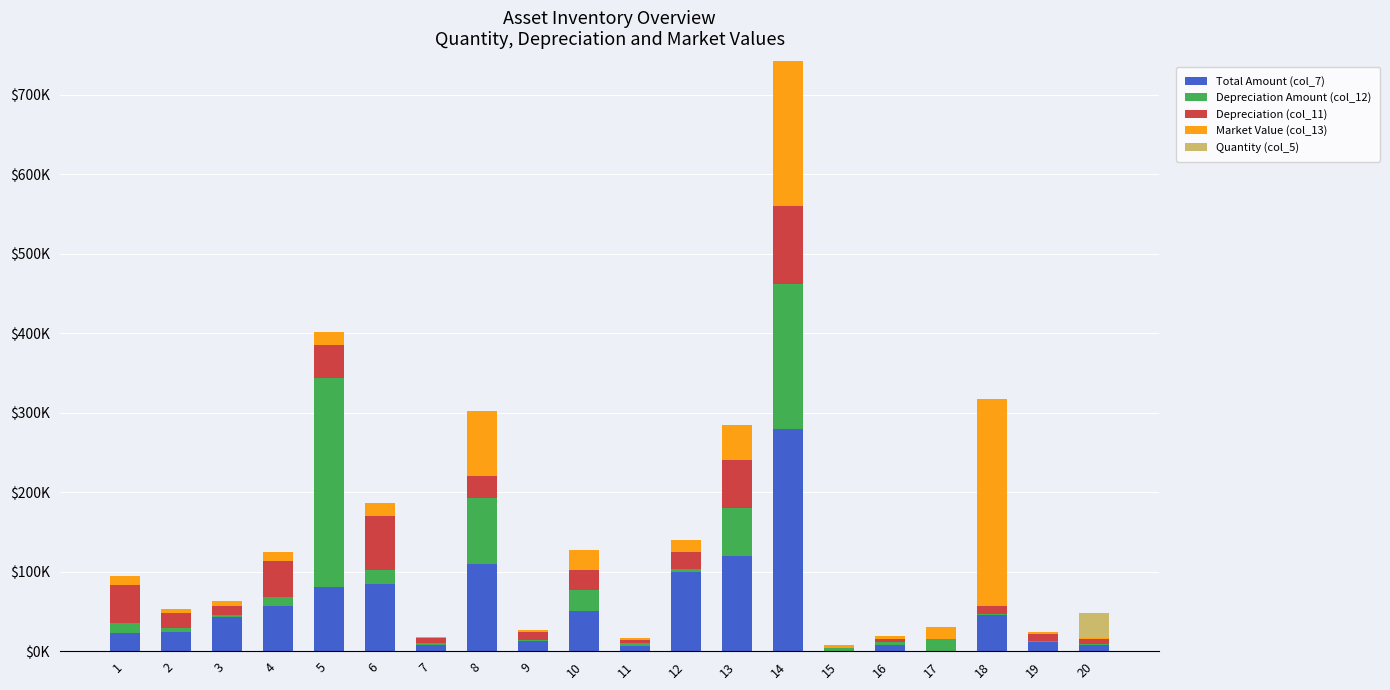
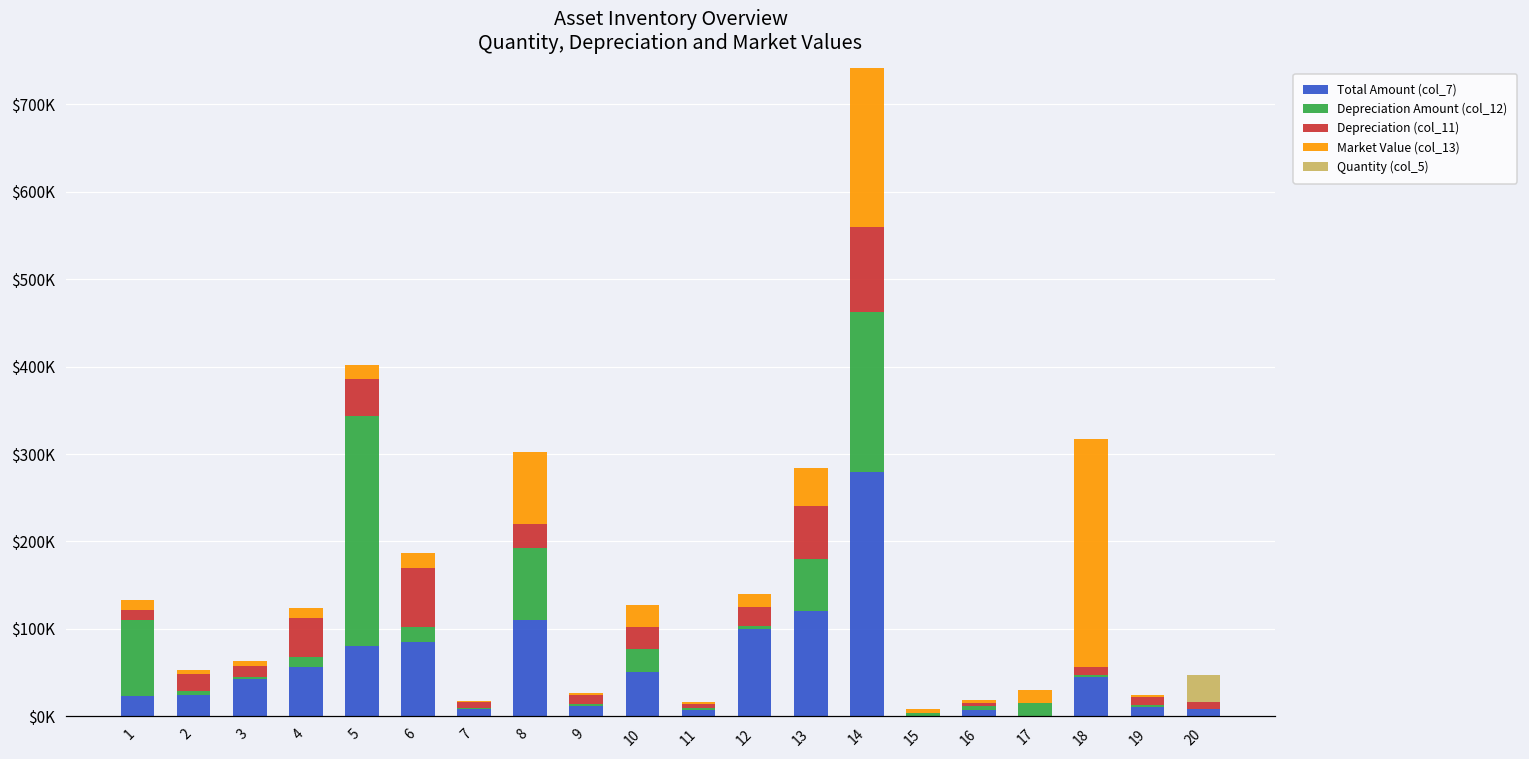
Depreciation Amount (col_12), 1: $10000 -> $90000
Depreciation (col_11), 1: $50000 -> $10000
